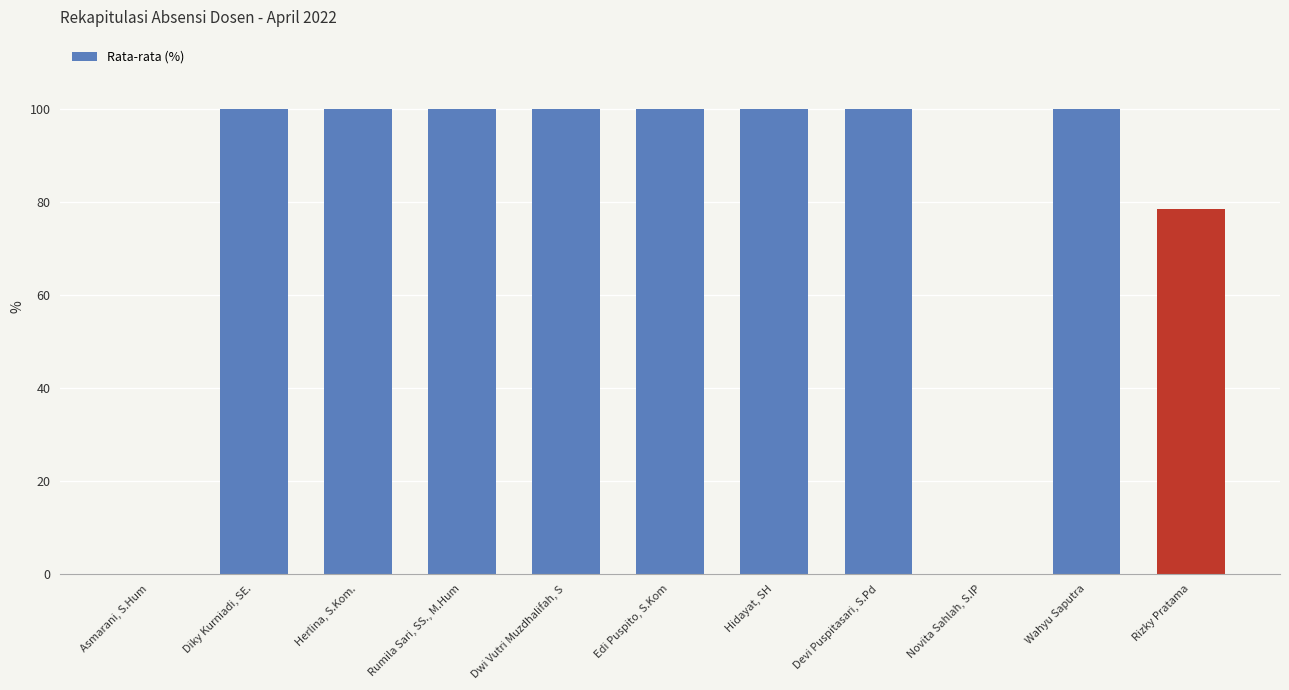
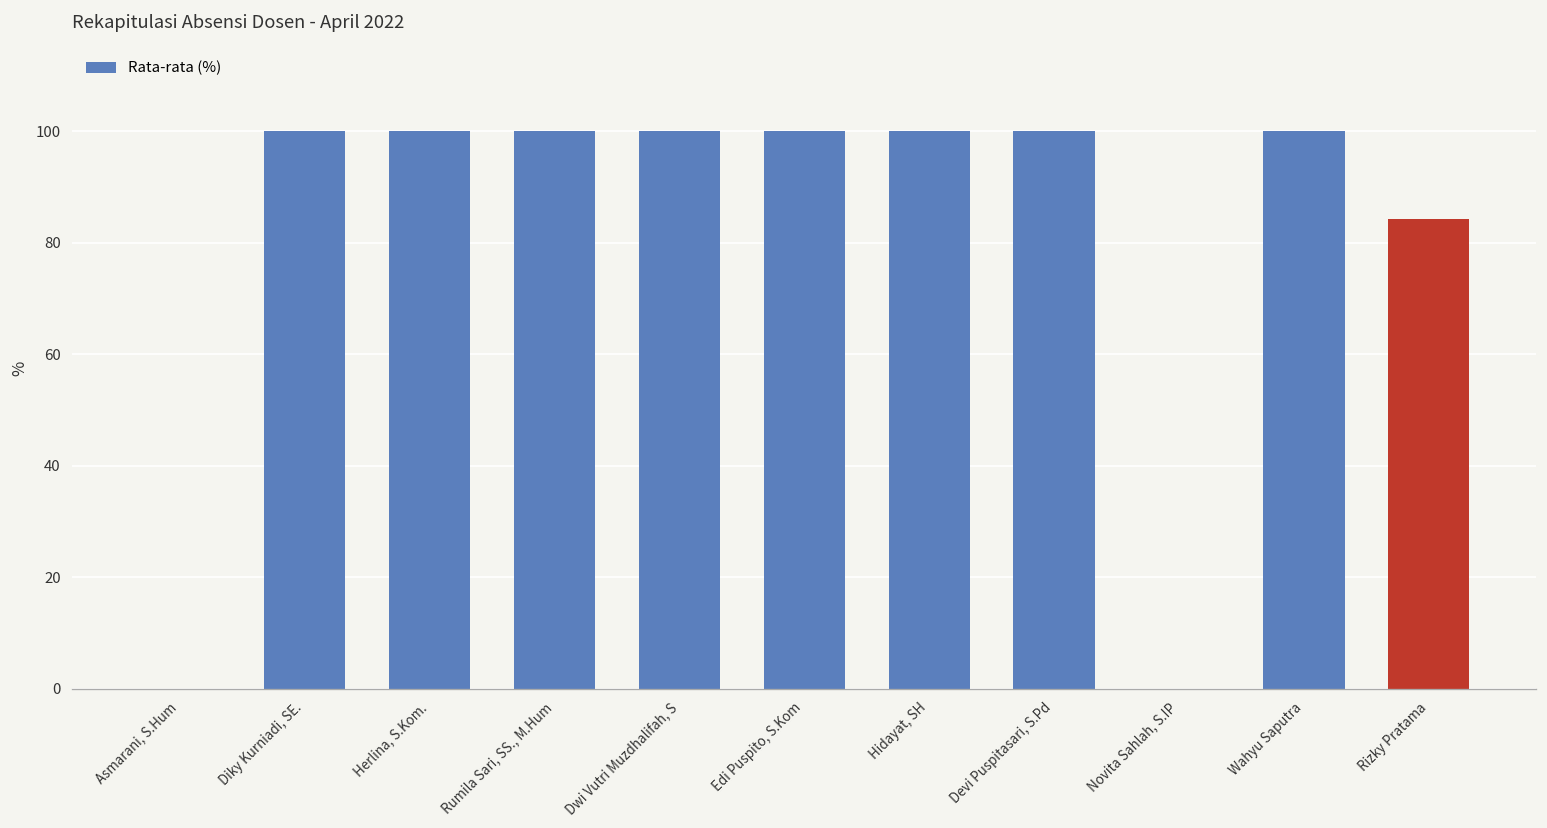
Rizky Pratama: 79 -> 84
